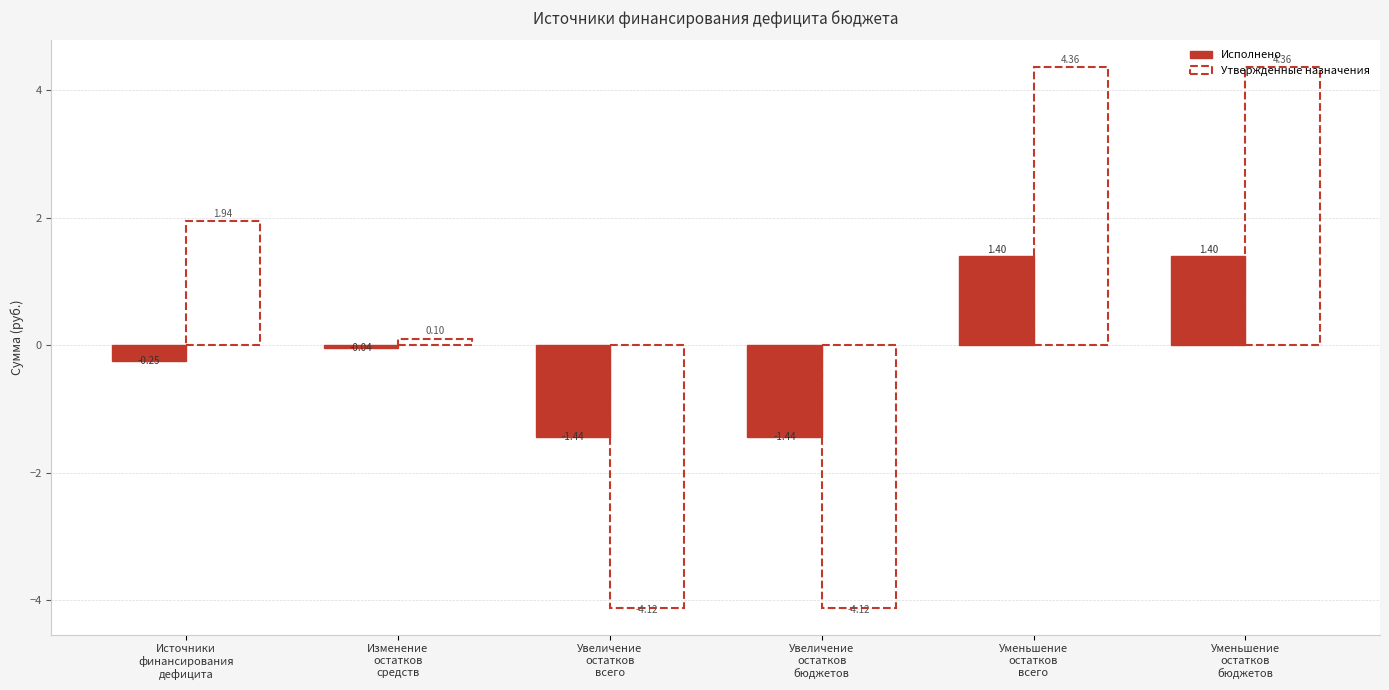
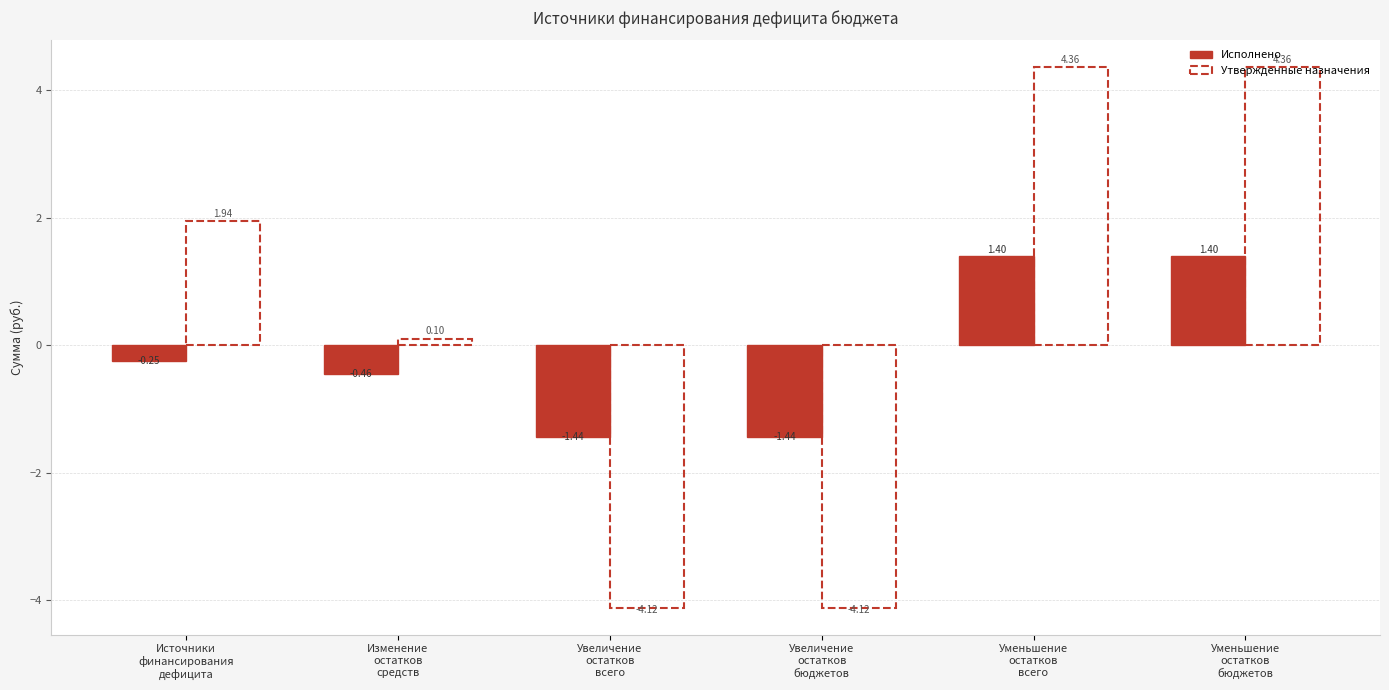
Исполнено, Изменение остатков средств: -0.04 -> -0.46
